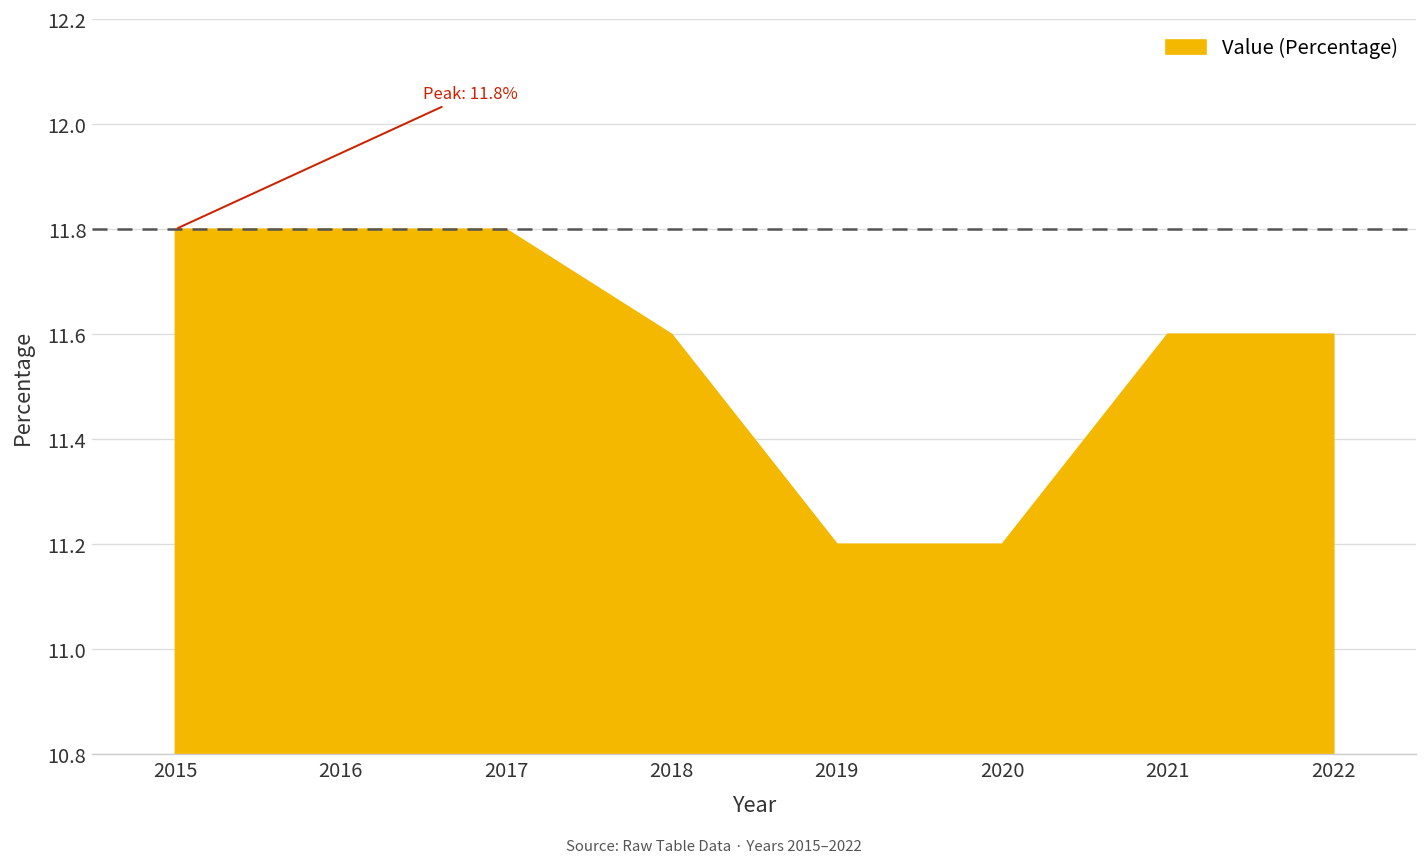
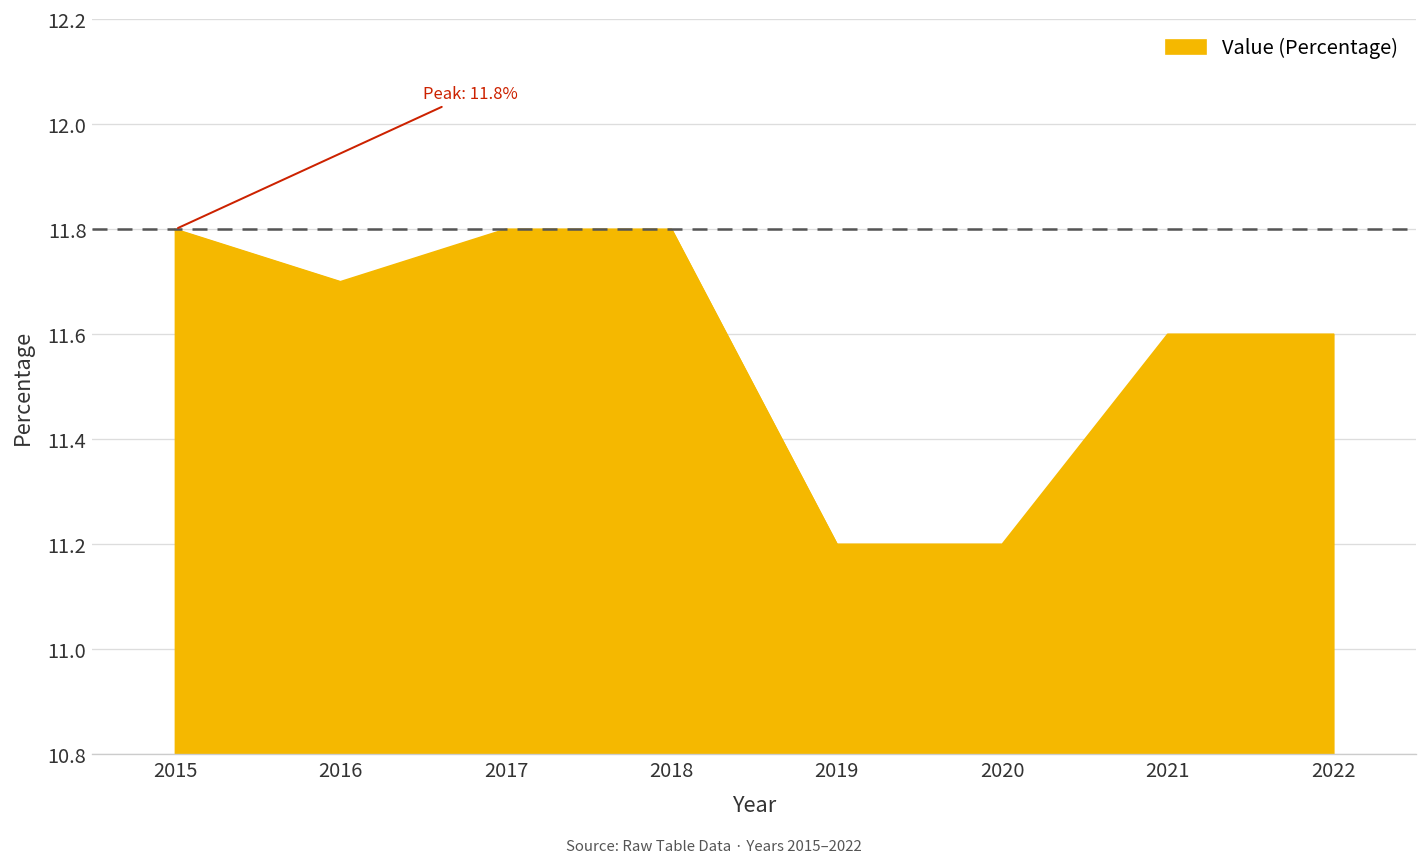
2016: 11.8 -> 11.7
2018: 11.6 -> 11.8
